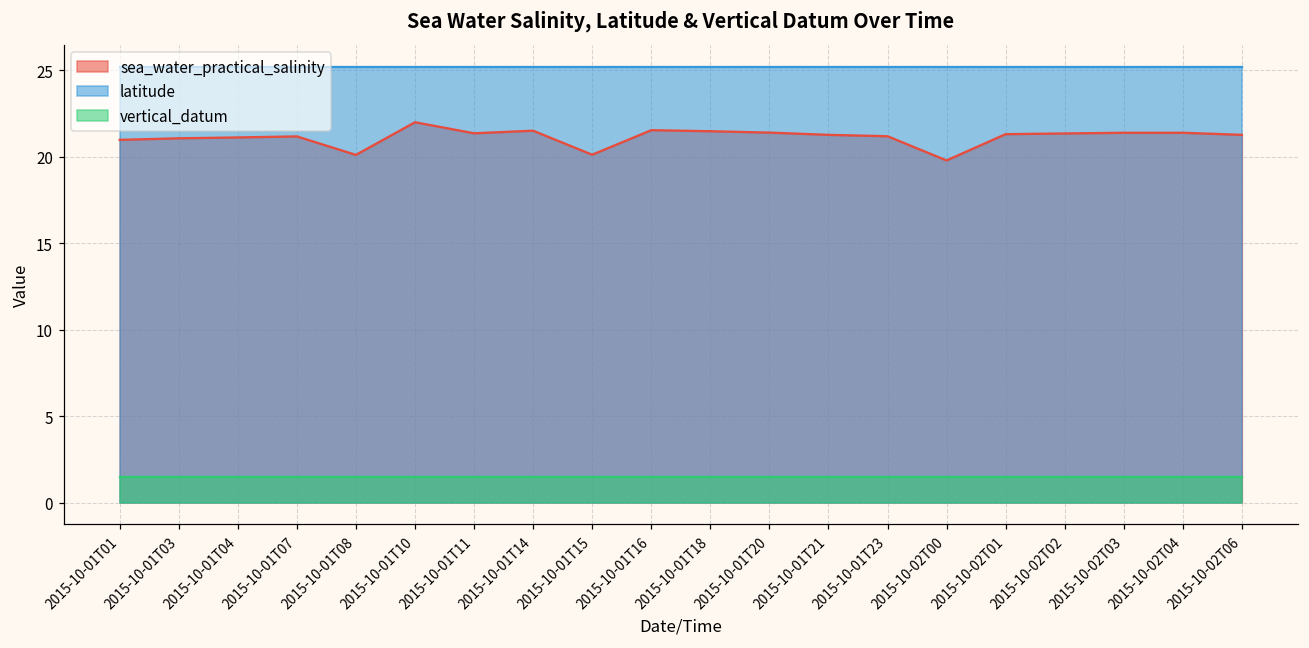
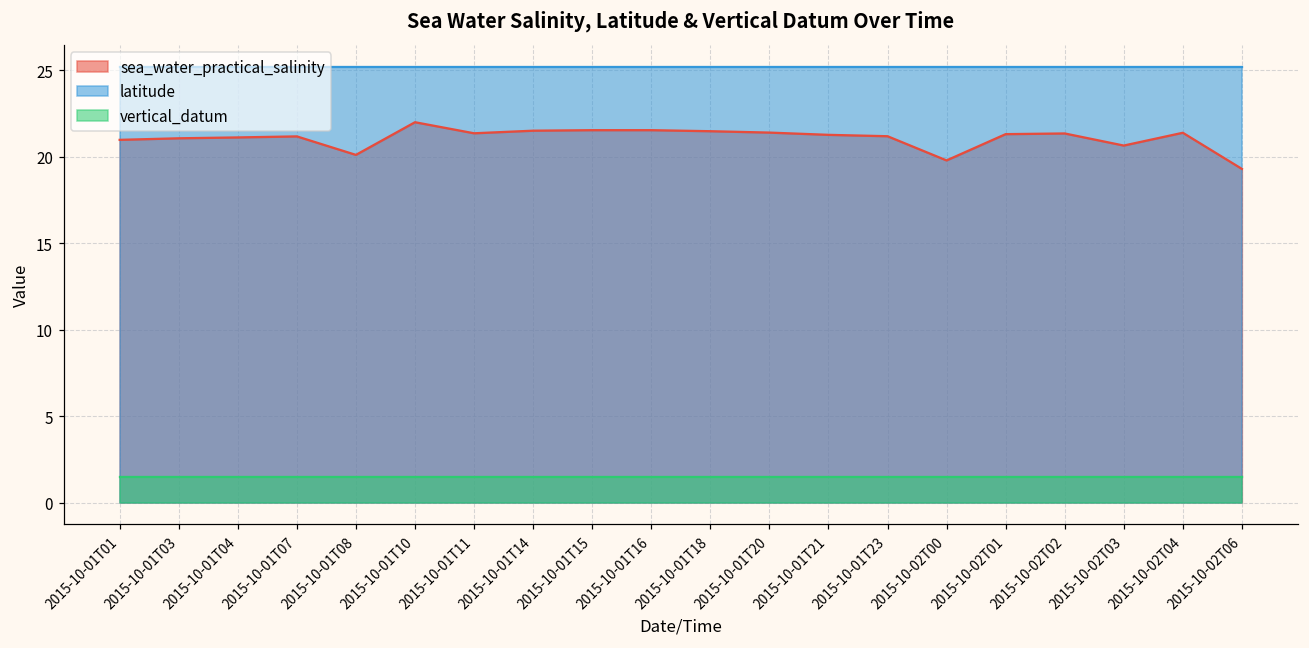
sea_water_practical_salinity, 2015-10-01T15: 20.1 -> 21.5
sea_water_practical_salinity, 2015-10-02T03: 21.4 -> 20.7
sea_water_practical_salinity, 2015-10-02T06: 21.3 -> 19.3
